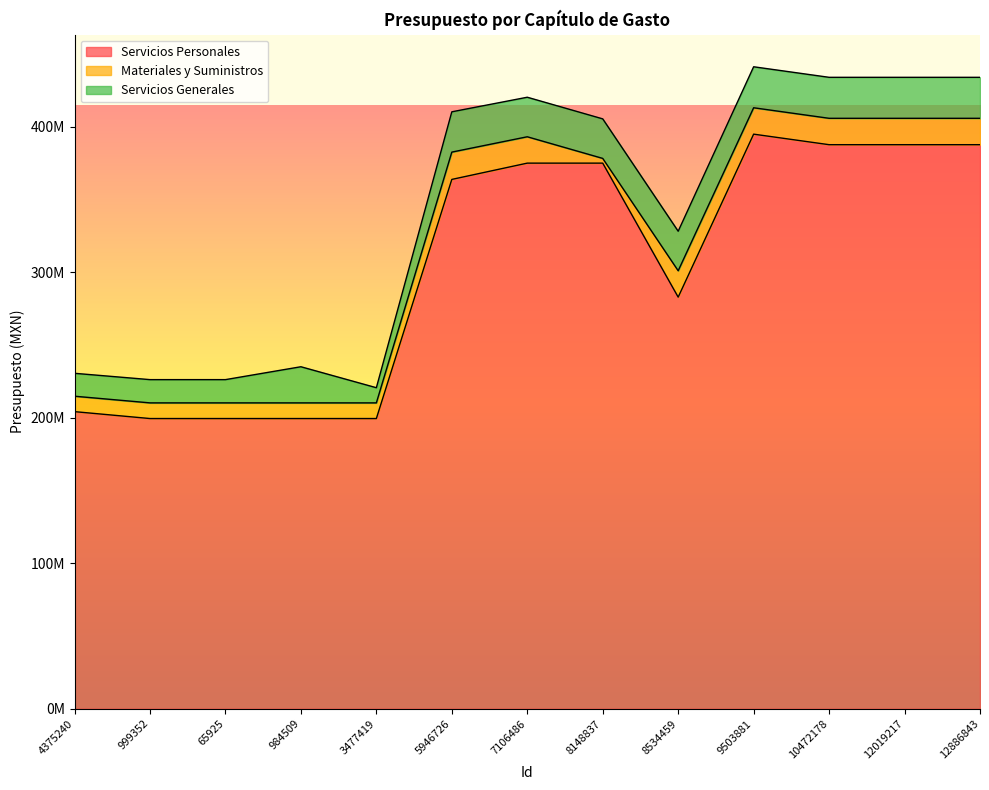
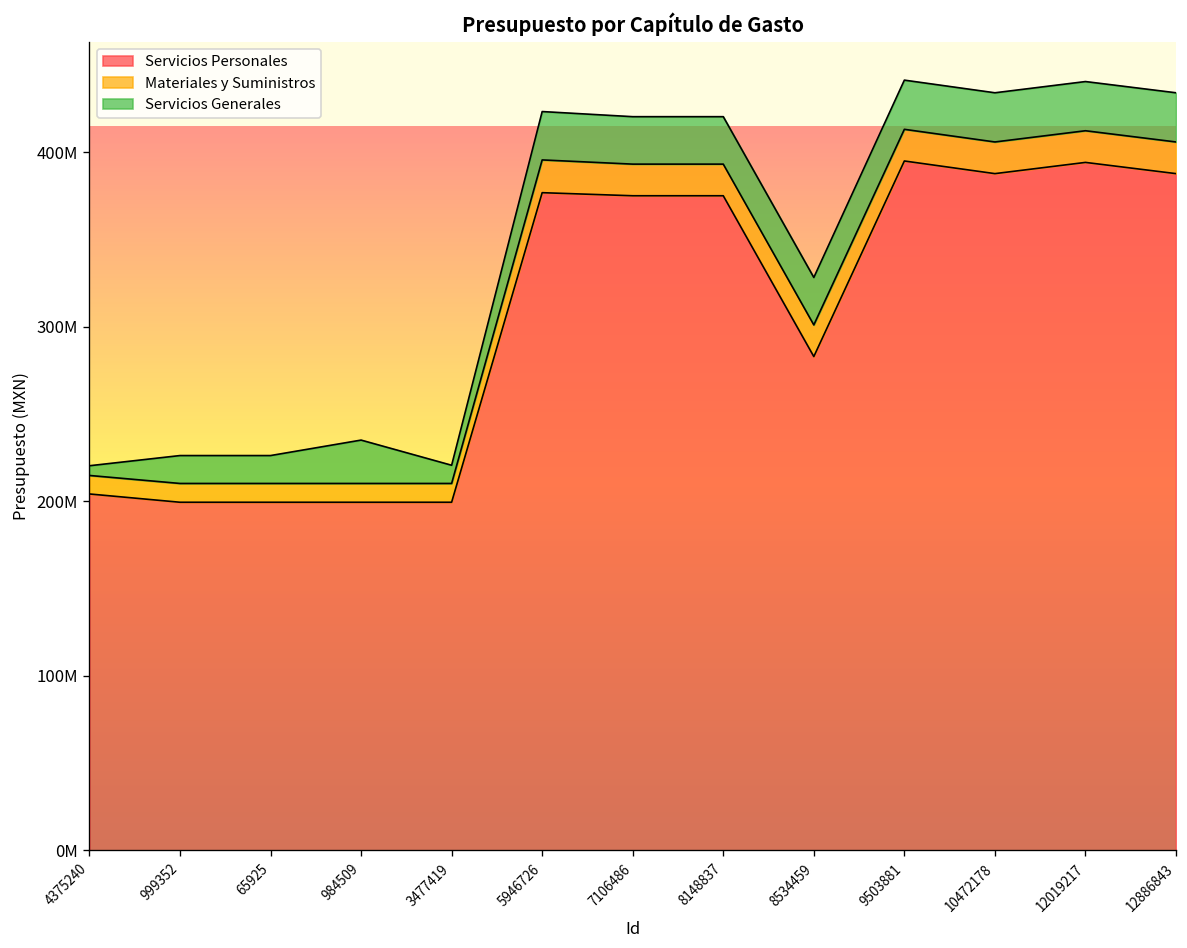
Servicios Generales, 4375240: 16000000 -> 6000000
Servicios Personales, 5946726: 364000000 -> 377000000
Materiales y Suministros, 8148837: 3000000 -> 18000000
Servicios Personales, 12019217: 388000000 -> 394000000
